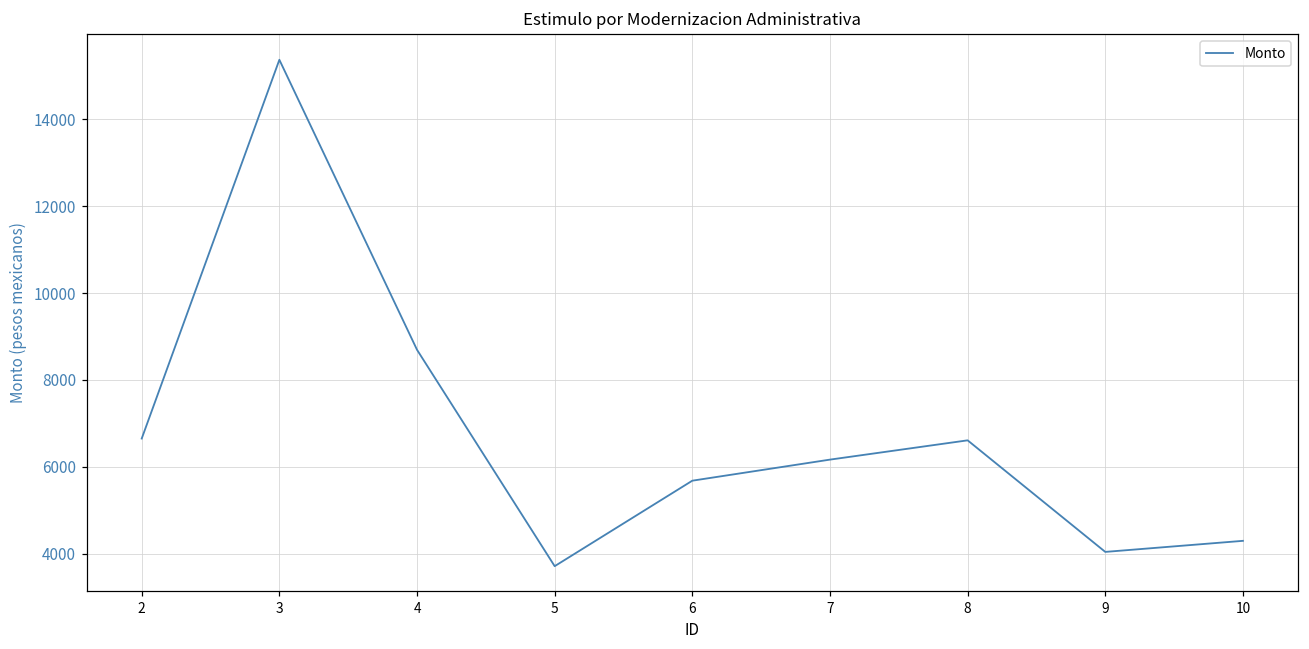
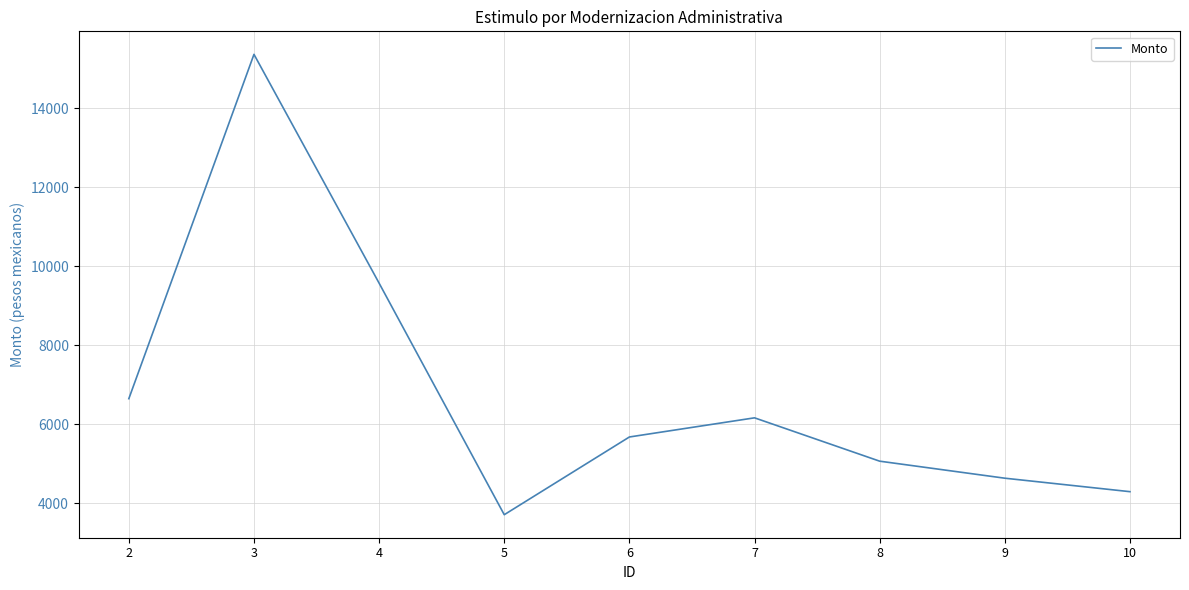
4: 8700 -> 9600
8: 6600 -> 5100
9: 4000 -> 4600
